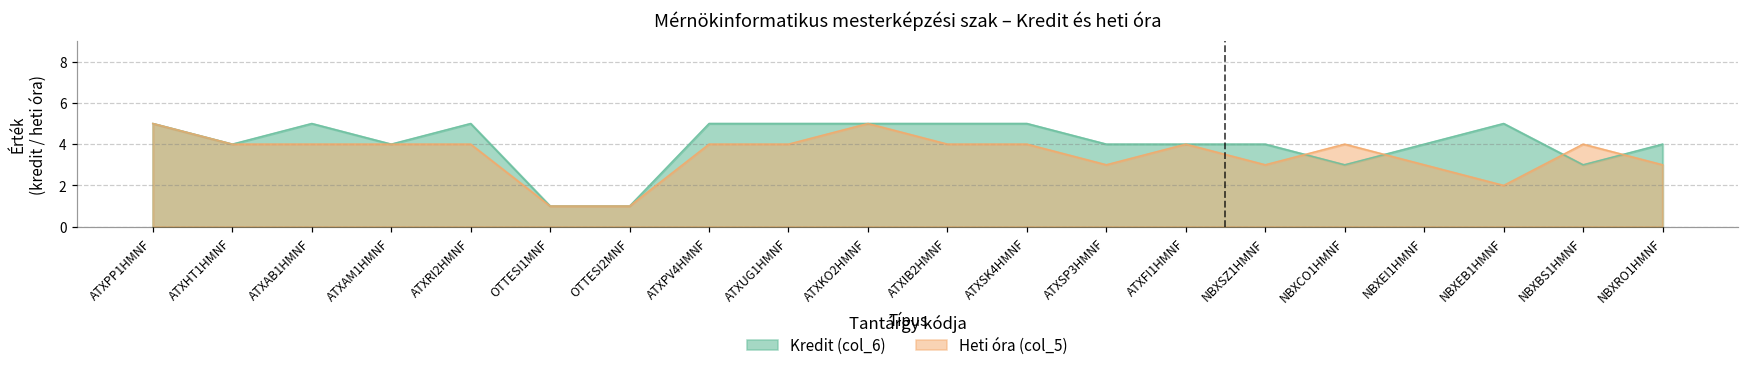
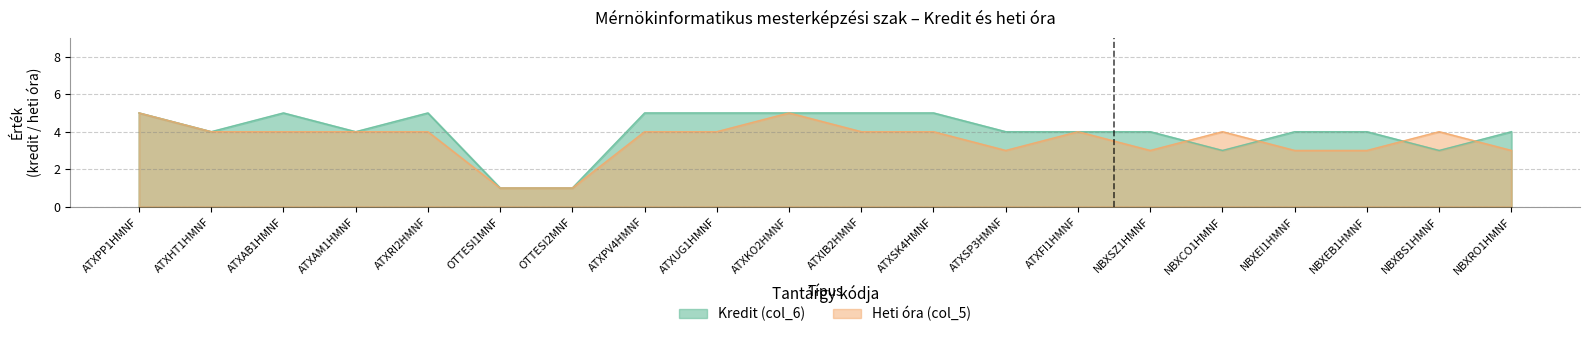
Kredit (col_6), NBXEB1HMNF: 5 -> 4
Heti óra (col_5), NBXEB1HMNF: 2 -> 3
